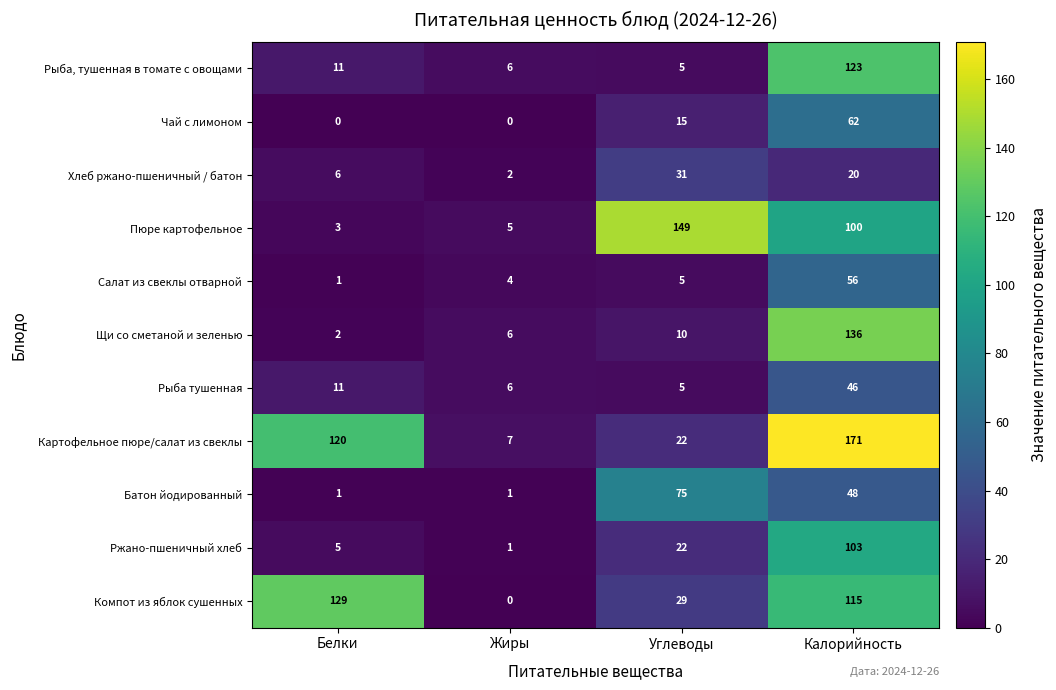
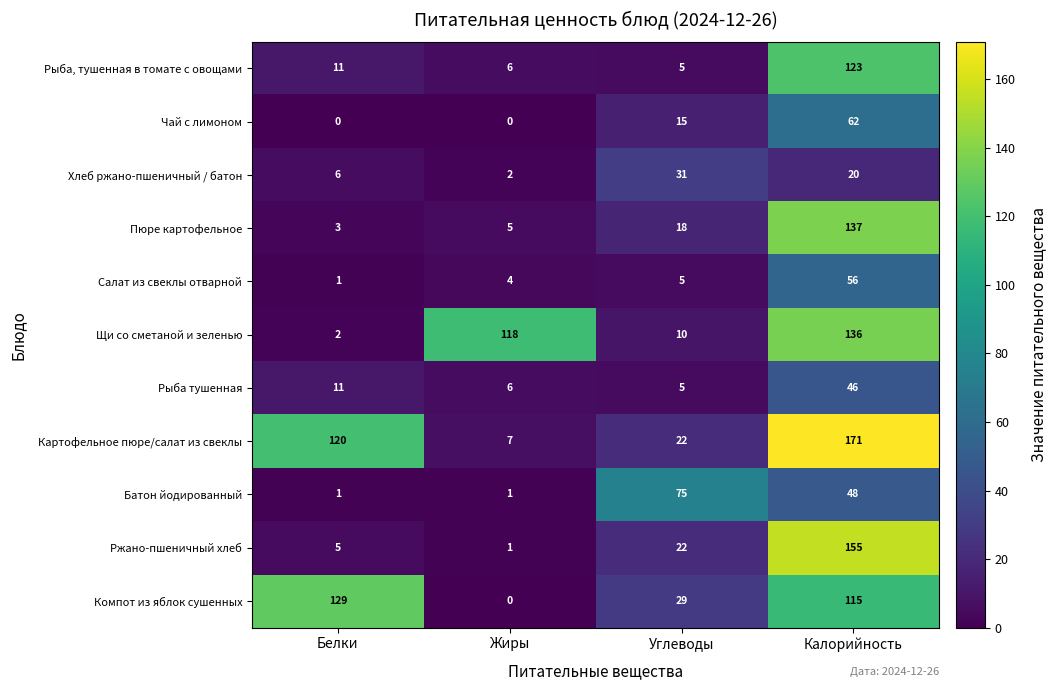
Пюре картофельное, Углеводы: 149 -> 18
Пюре картофельное, Калорийность: 100 -> 137
Щи со сметаной и зеленью, Жиры: 6 -> 118
Ржано-пшеничный хлеб, Калорийность: 103 -> 155
